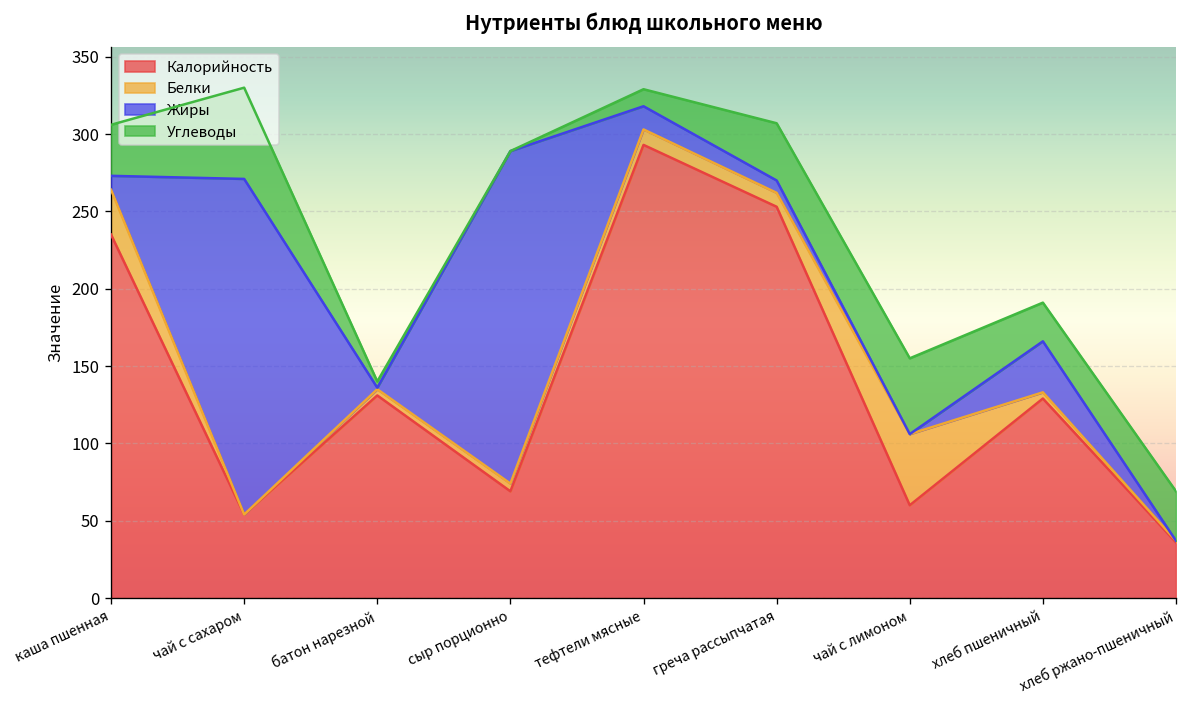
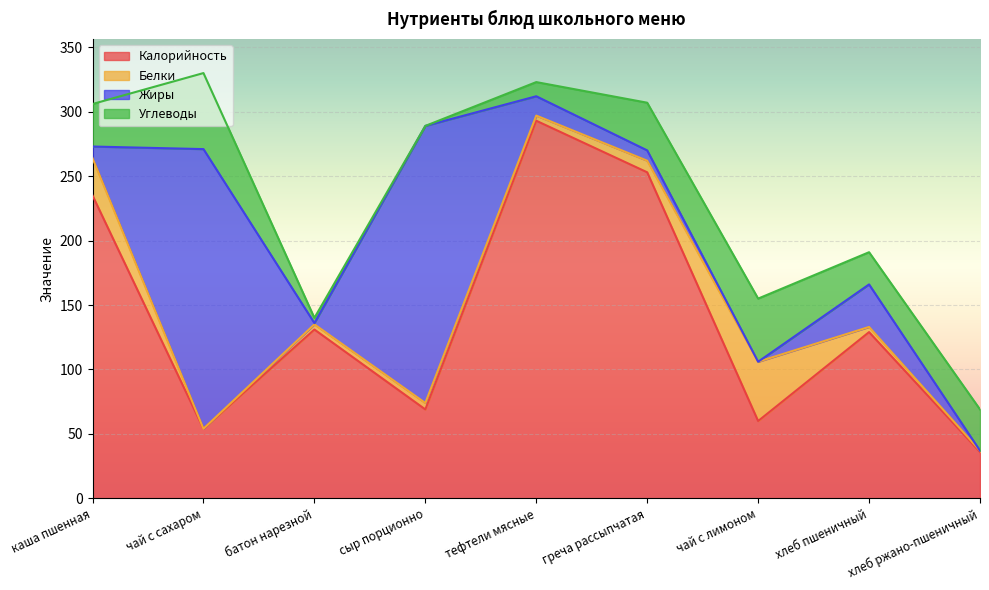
Белки, тефтели мясные: 10 -> 4
